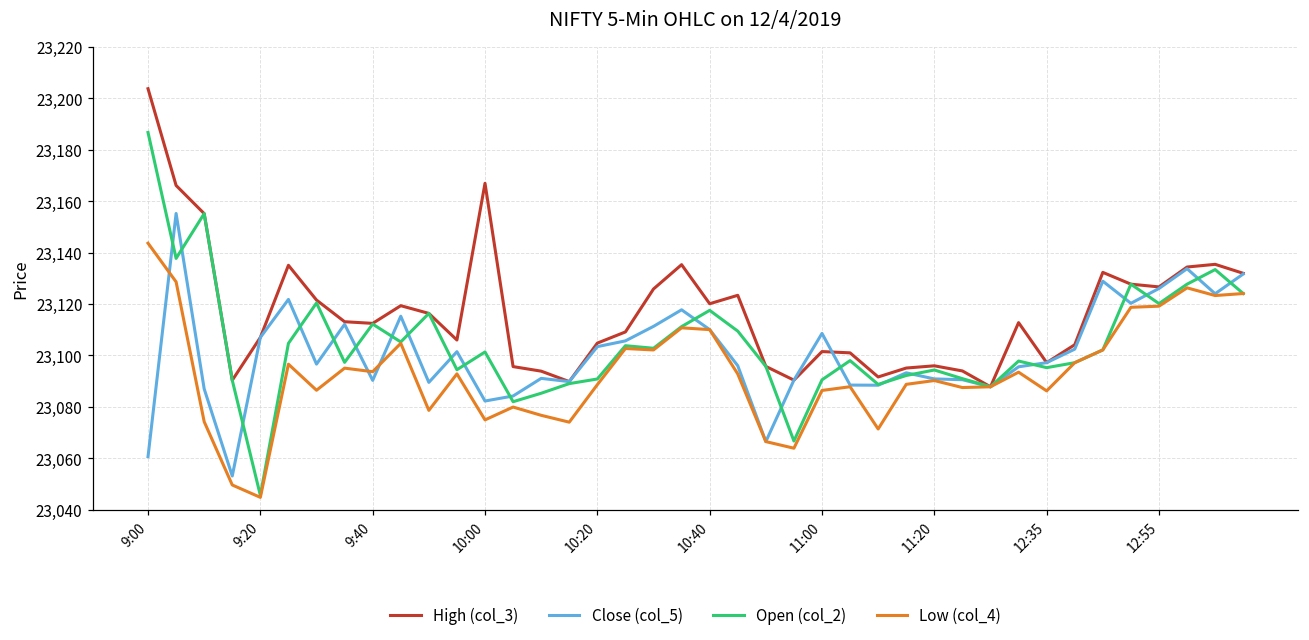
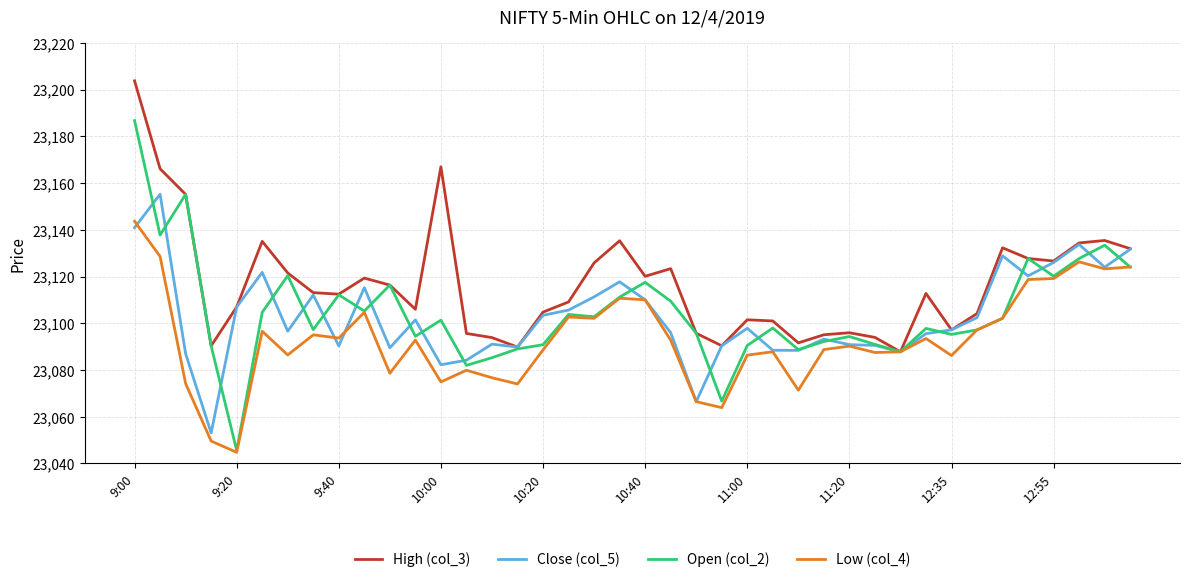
Close (col_5), 9:00: 23,061 -> 23,141
Close (col_5), 11:00: 23,109 -> 23,098
